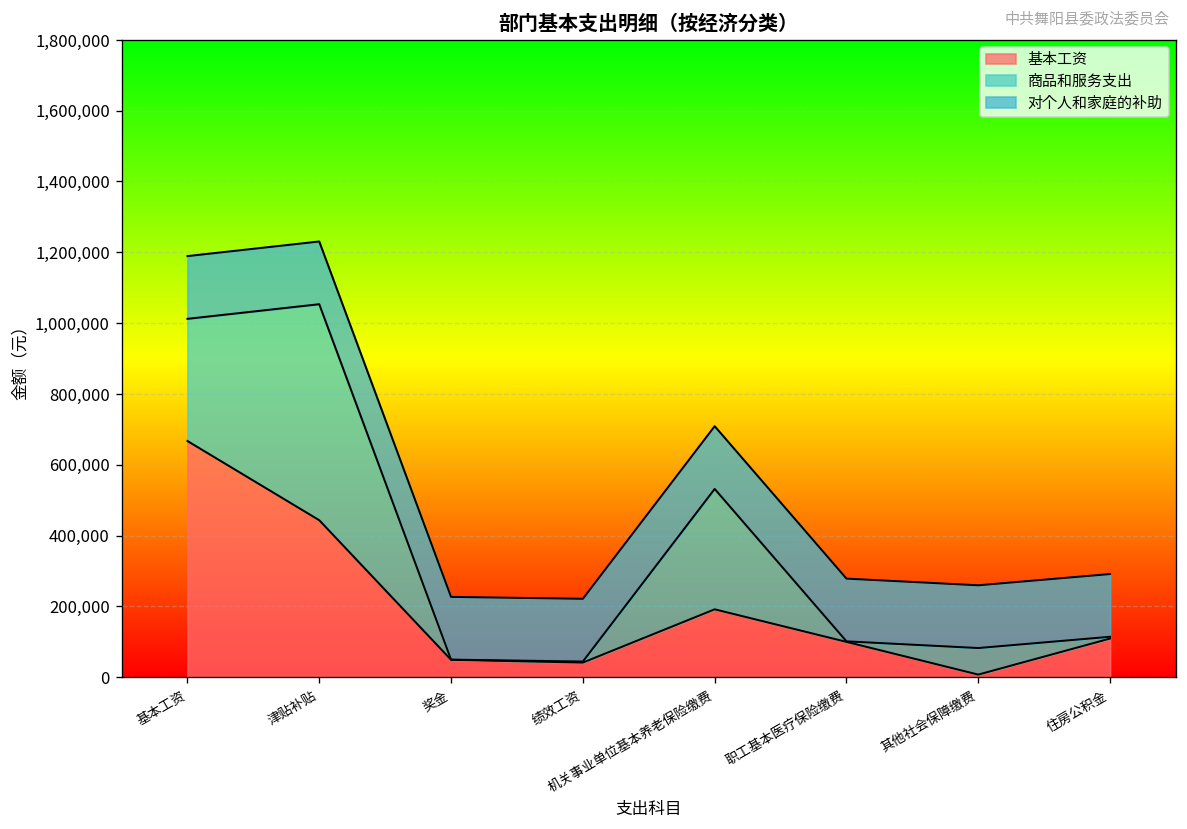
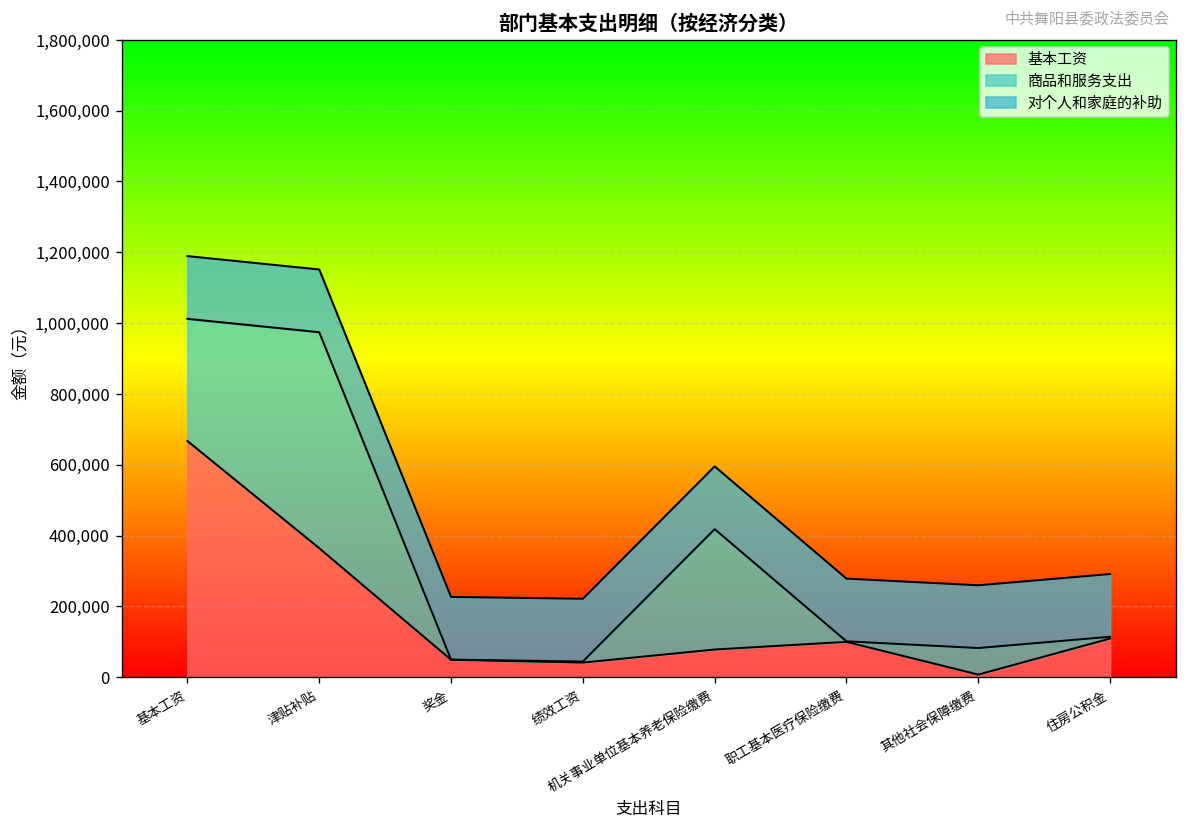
基本工资, 津贴补贴: 440,000 -> 360,000
基本工资, 机关事业单位基本养老保险缴费: 190,000 -> 80,000
